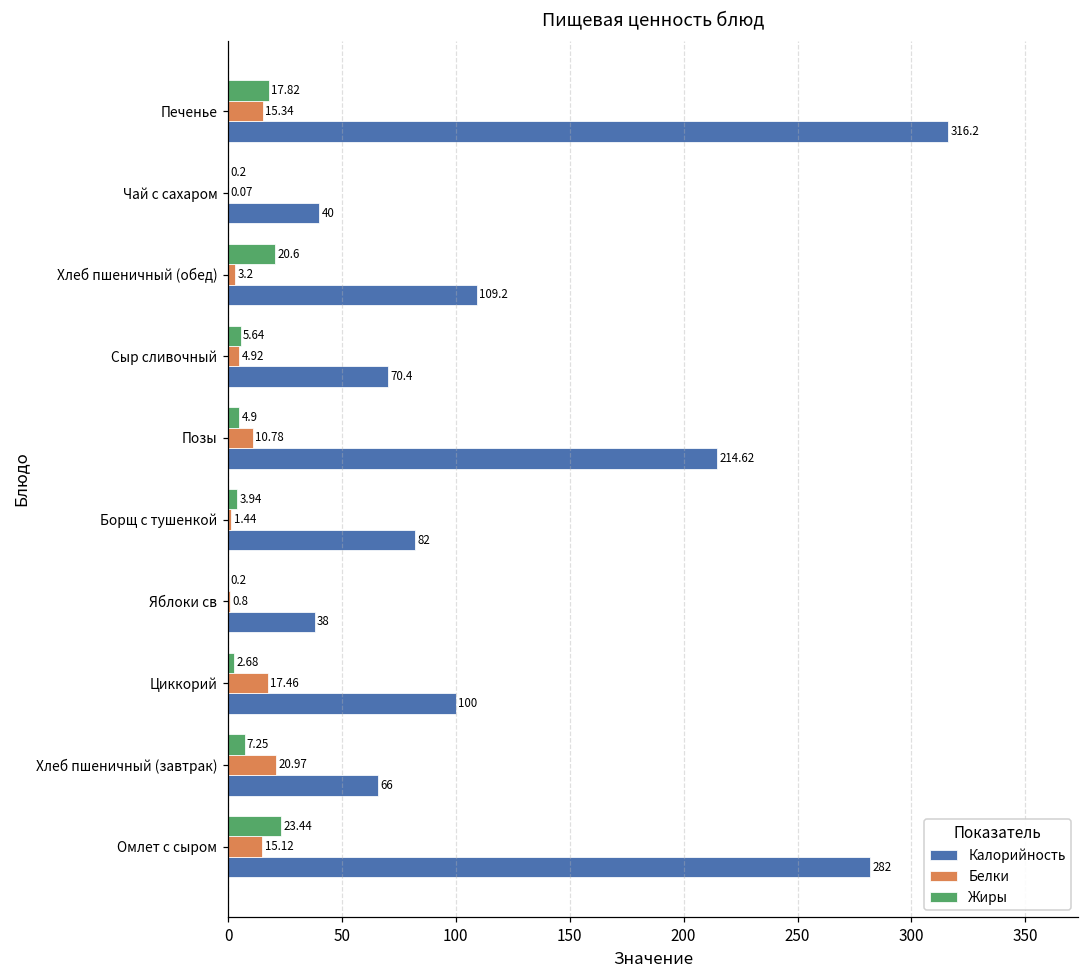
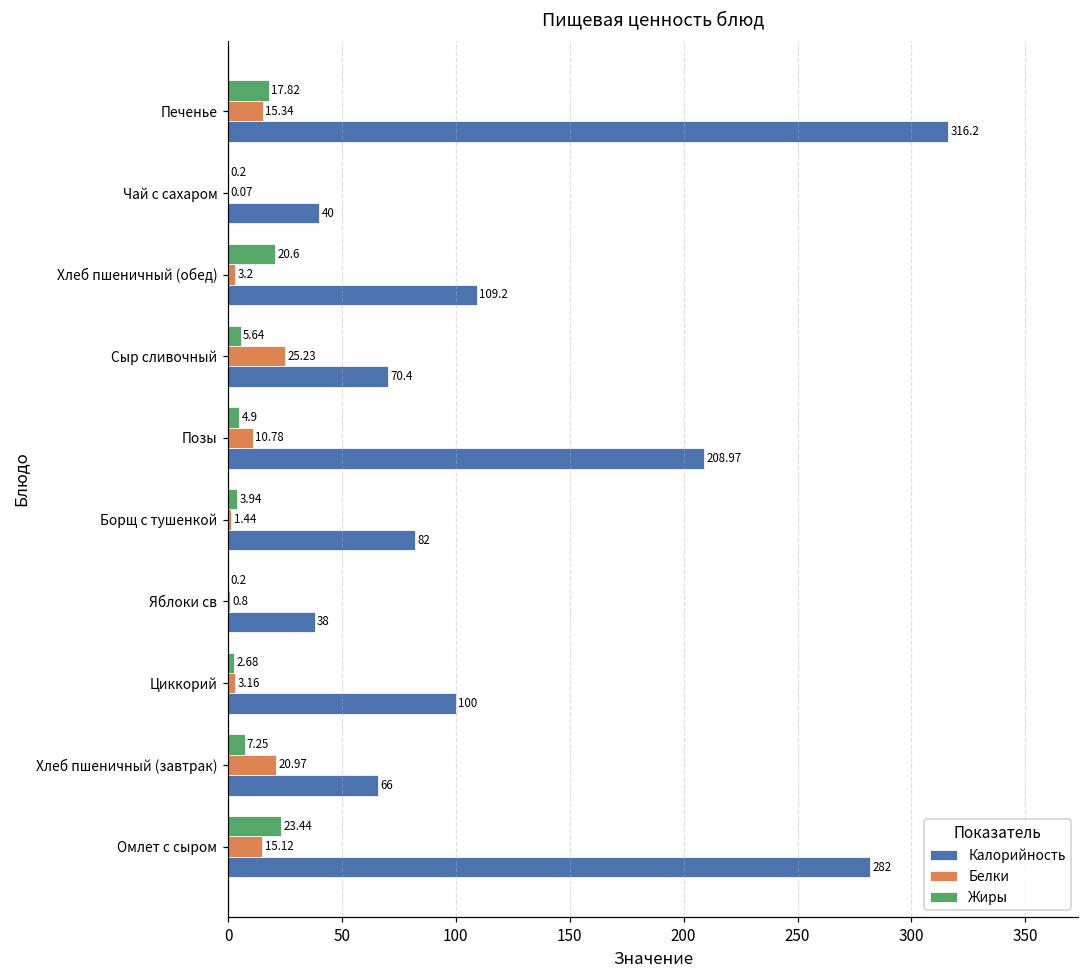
Белки, Сыр сливочный: 4.92 -> 25.23
Калорийность, Позы: 214.62 -> 208.97
Белки, Циккорий: 17.46 -> 3.16
